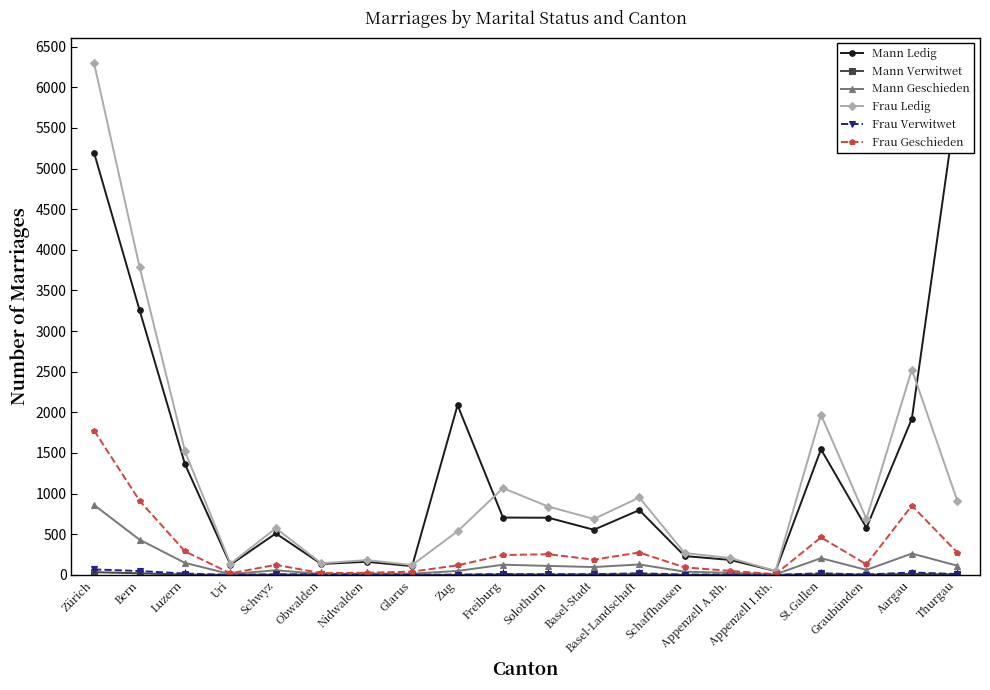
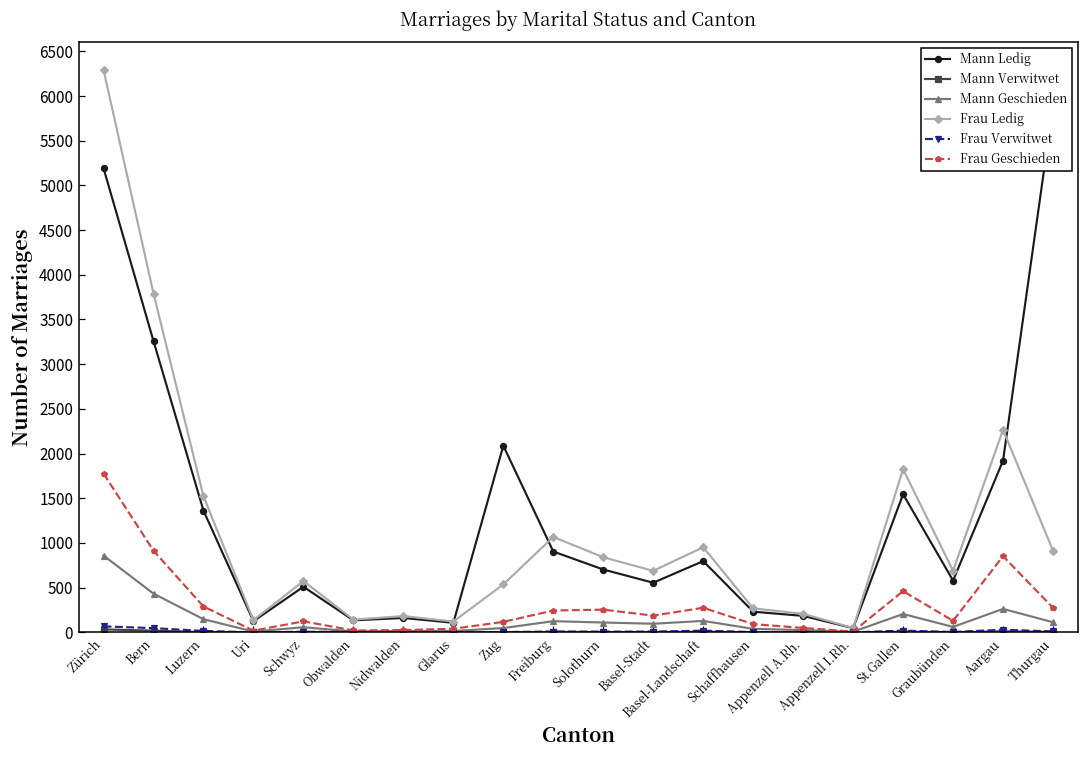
Mann Ledig, Freiburg: 700 -> 900
Frau Ledig, St.Gallen: 2000 -> 1800
Frau Ledig, Aargau: 2500 -> 2300
